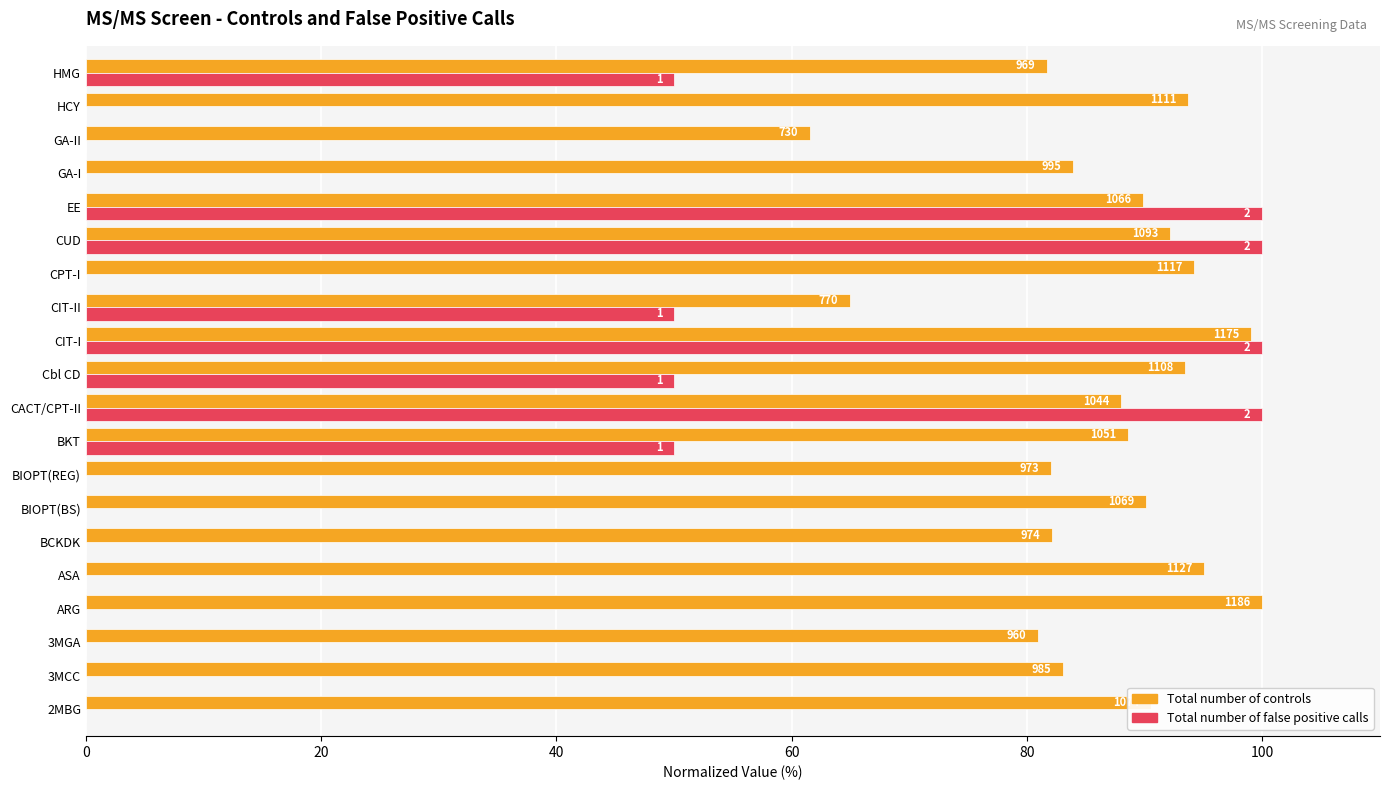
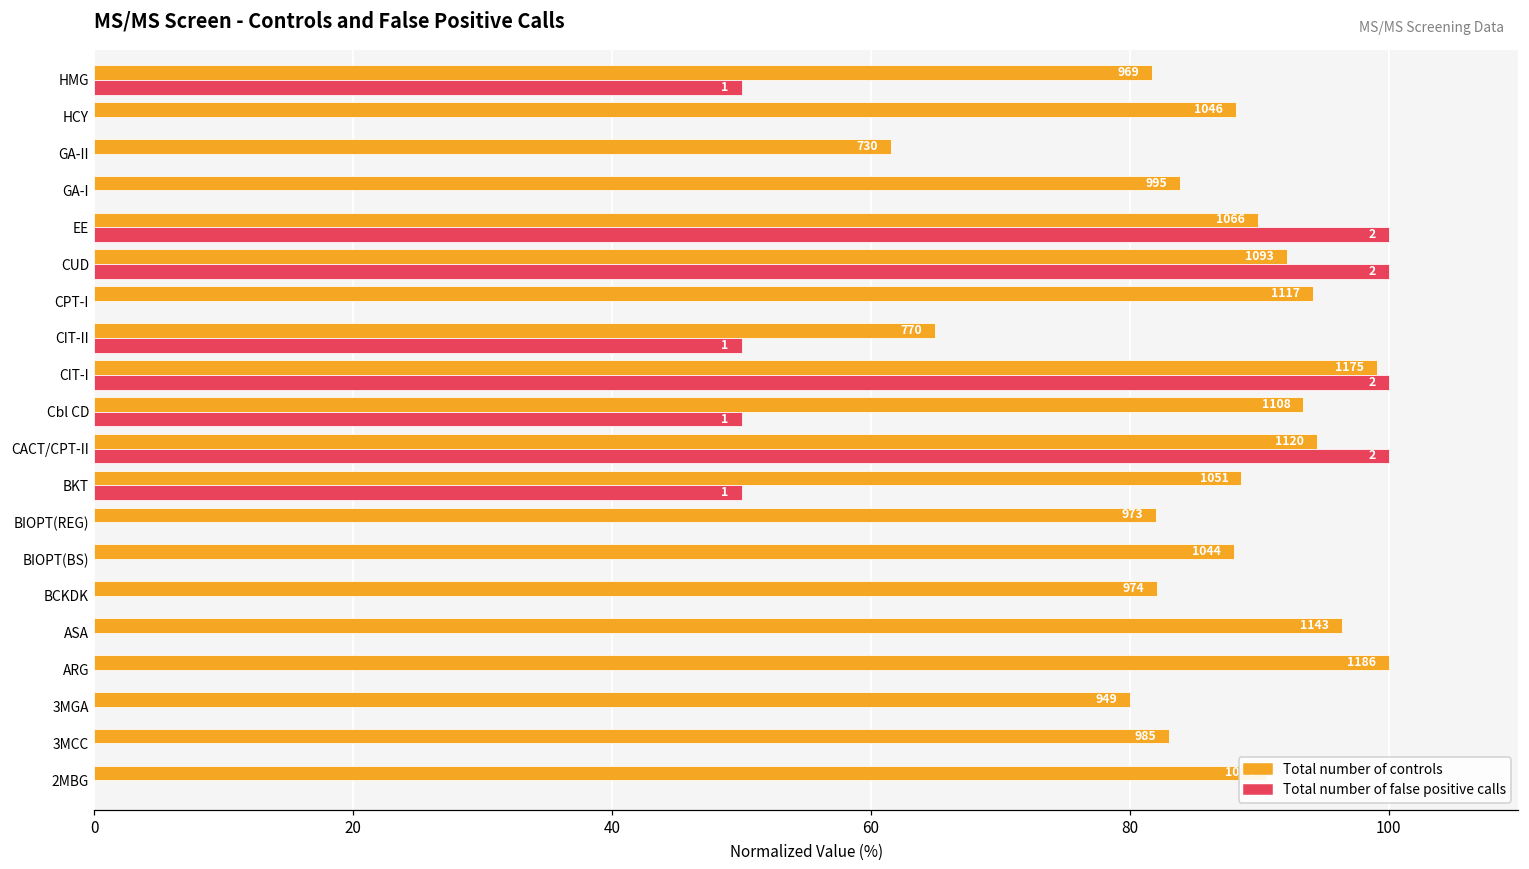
Total number of controls, HCY: 1111 -> 1046
Total number of controls, CACT/CPT-II: 1044 -> 1120
Total number of controls, BIOPT(BS): 1069 -> 1044
Total number of controls, ASA: 1127 -> 1143
Total number of controls, 3MGA: 960 -> 949
